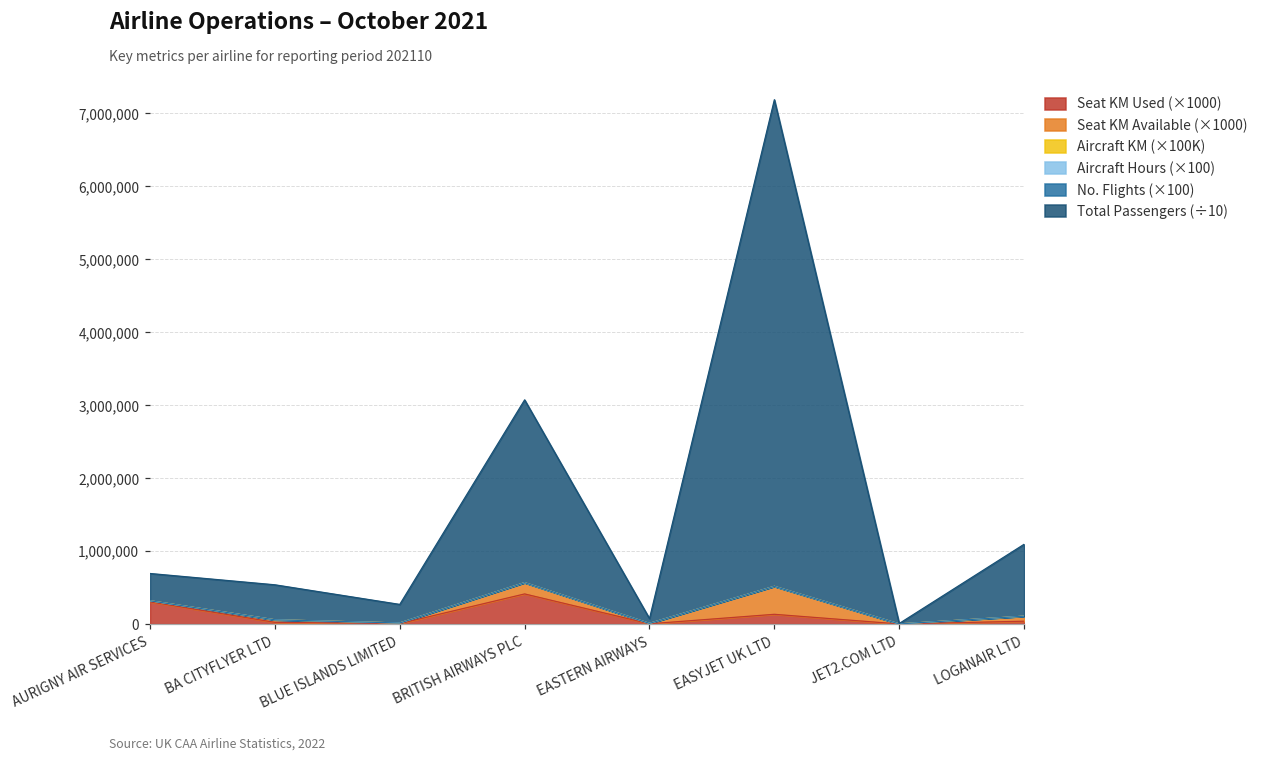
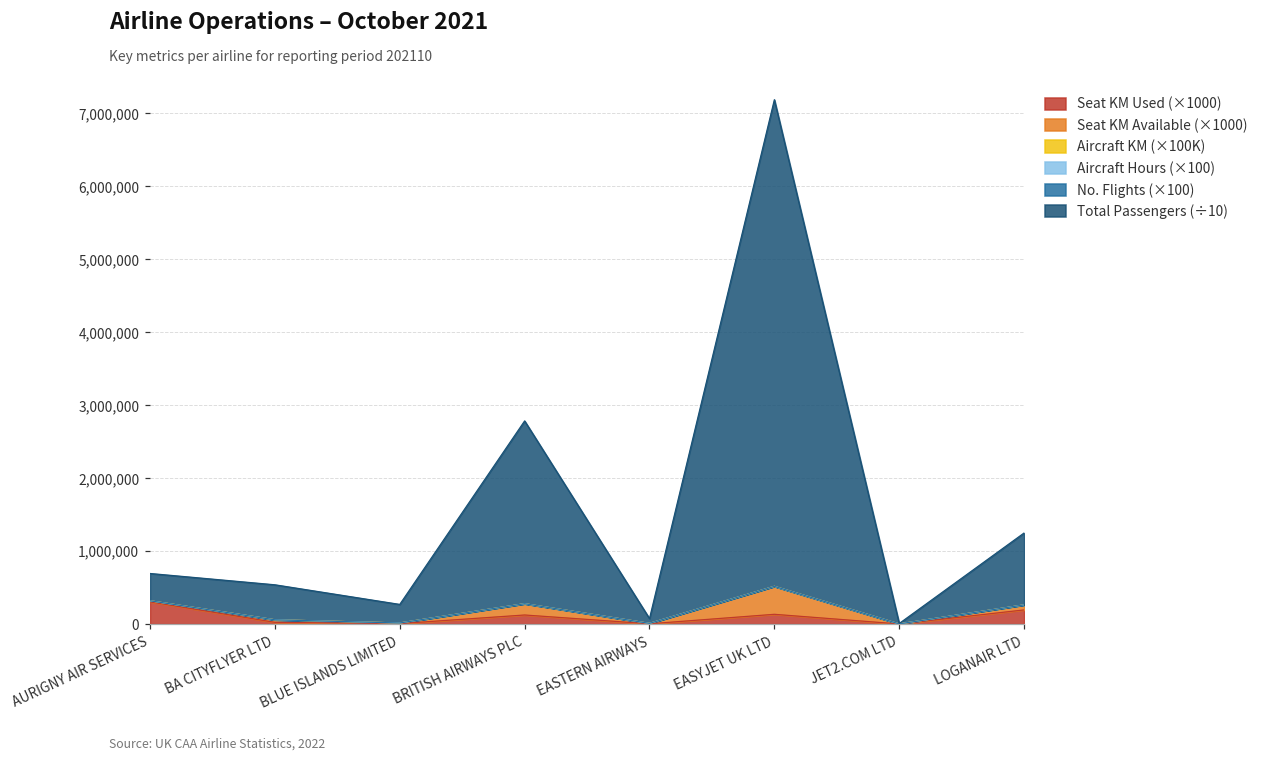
Seat KM Used (×1000), BRITISH AIRWAYS PLC: 400,000 -> 100,000
Seat KM Used (×1000), LOGANAIR LTD: 0 -> 200,000
